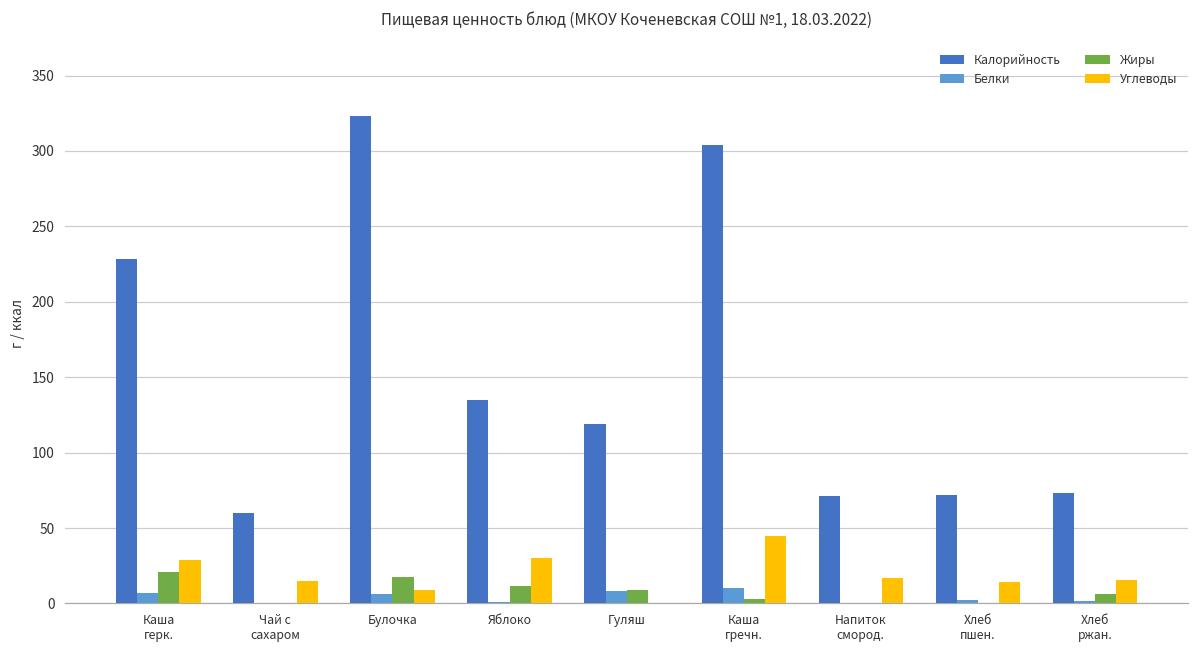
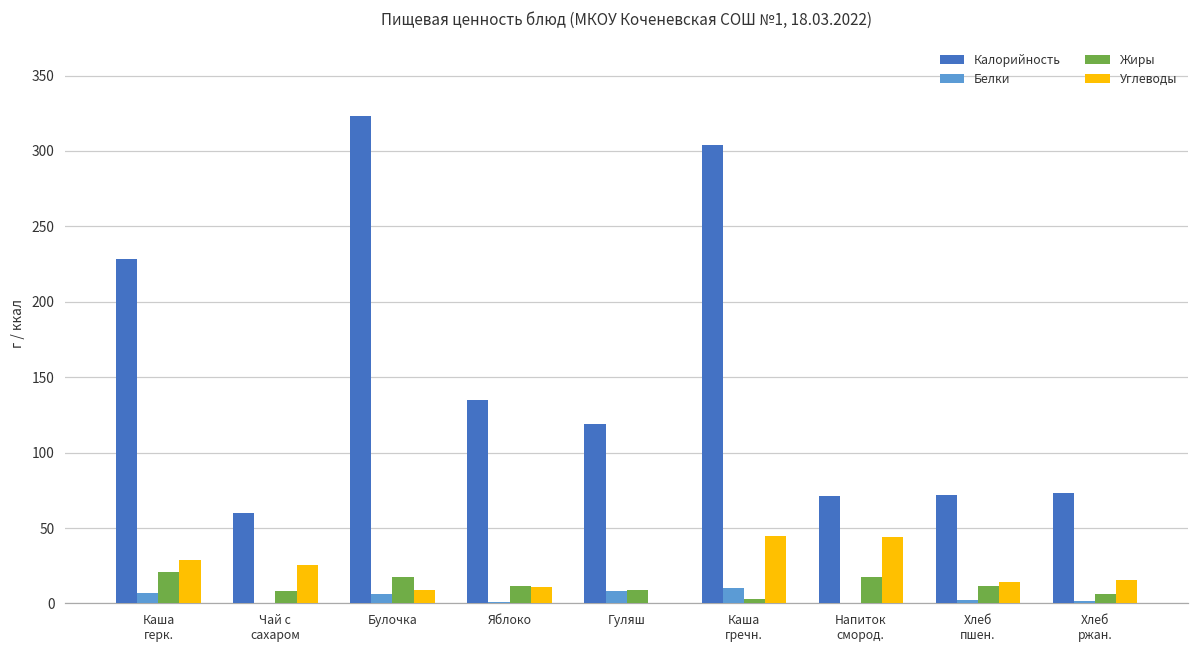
Жиры, Чай с сахаром: 0 -> 9
Углеводы, Чай с сахаром: 15 -> 26
Углеводы, Яблоко: 30 -> 11
Жиры, Напиток смород.: 0 -> 17
Углеводы, Напиток смород.: 17 -> 44
Жиры, Хлеб пшен.: 0 -> 11
